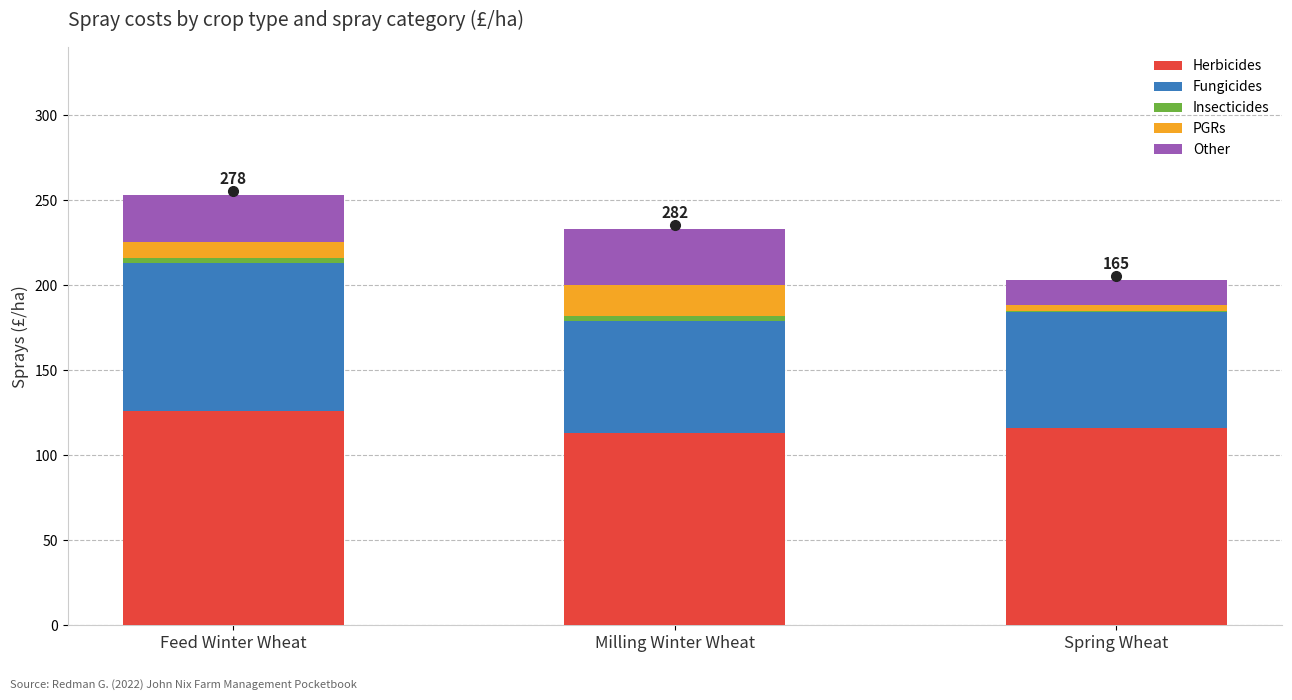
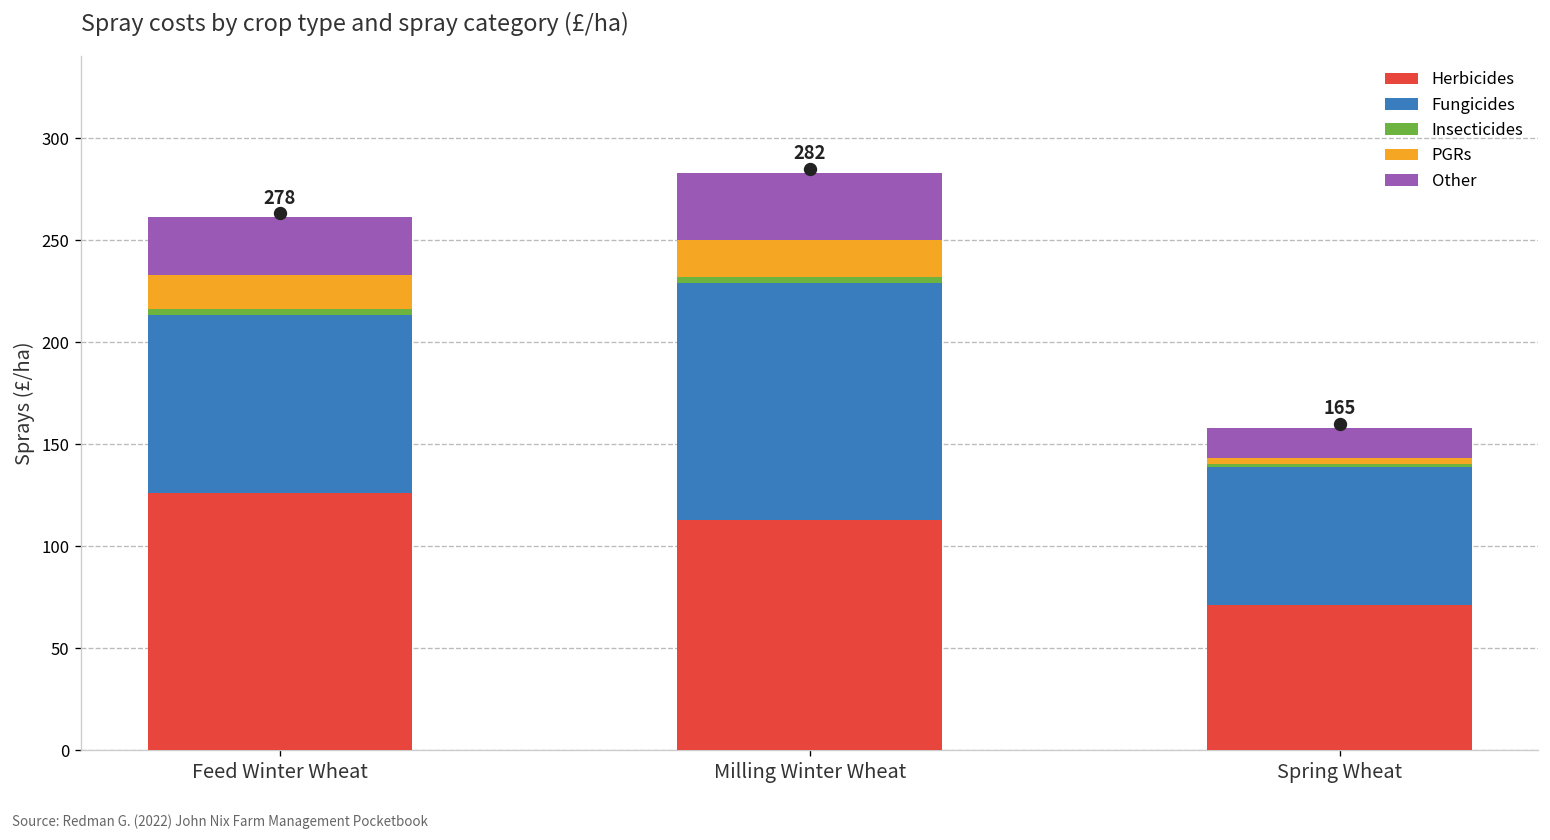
PGRs, Feed Winter Wheat: 9 -> 17
Fungicides, Milling Winter Wheat: 66 -> 116
Herbicides, Spring Wheat: 116 -> 71
